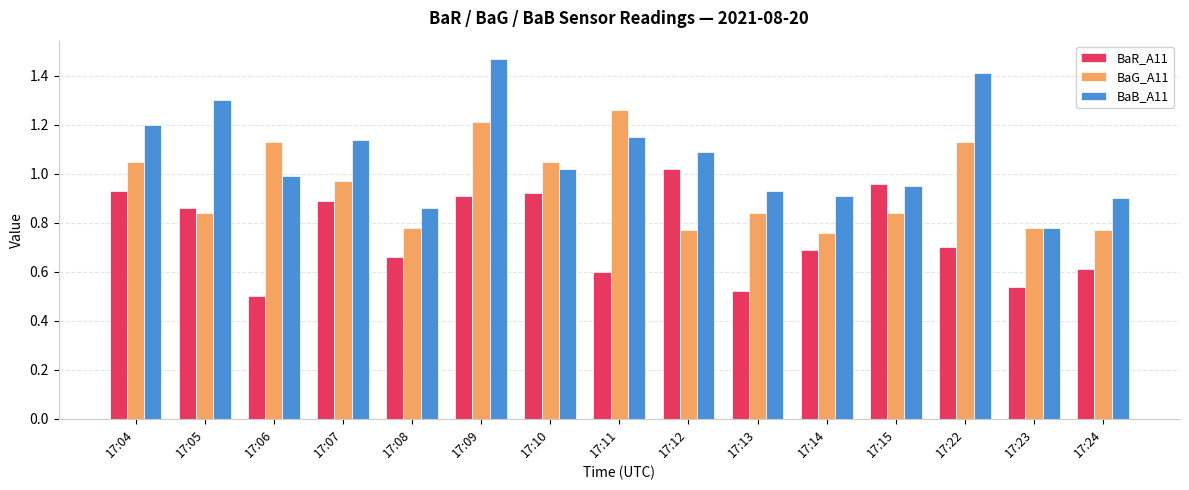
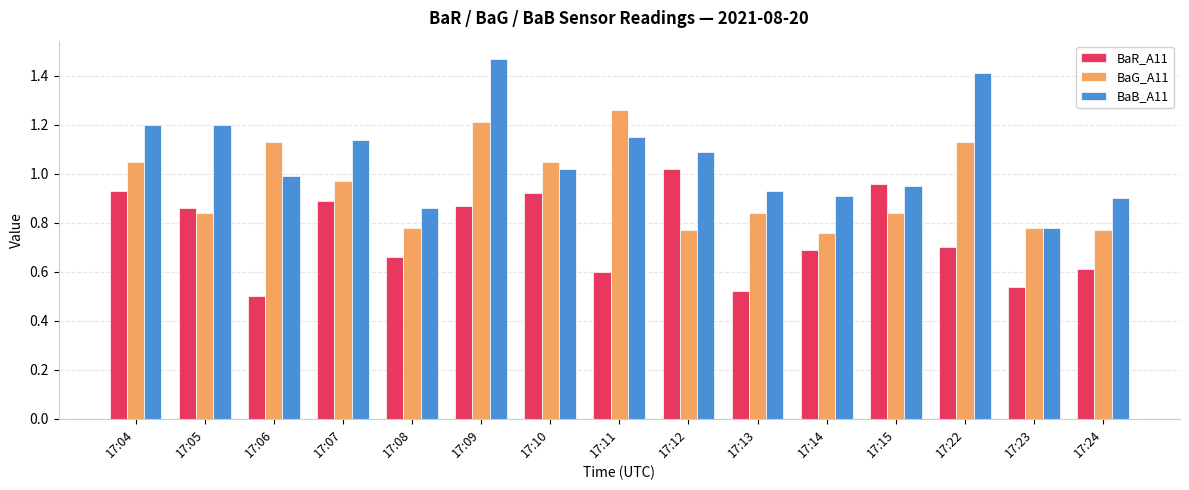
BaB_A11, 17:05: 1.3 -> 1.2
BaR_A11, 17:09: 0.91 -> 0.87
